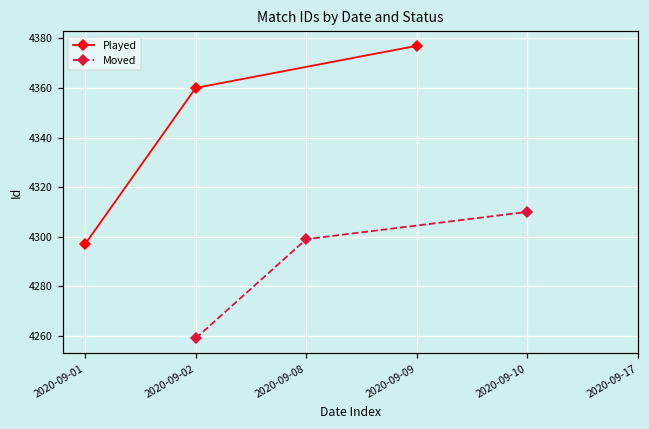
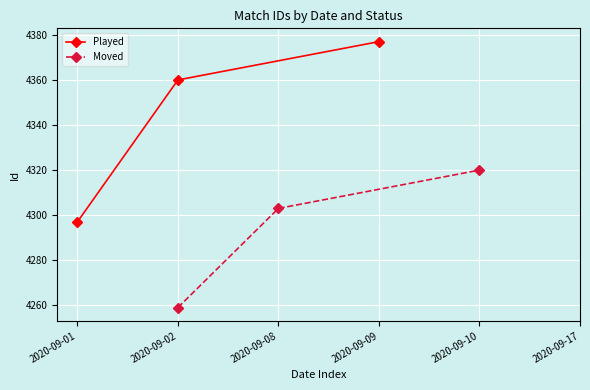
Moved, 2020-09-08: 4299 -> 4303
Moved, 2020-09-10: 4310 -> 4320
